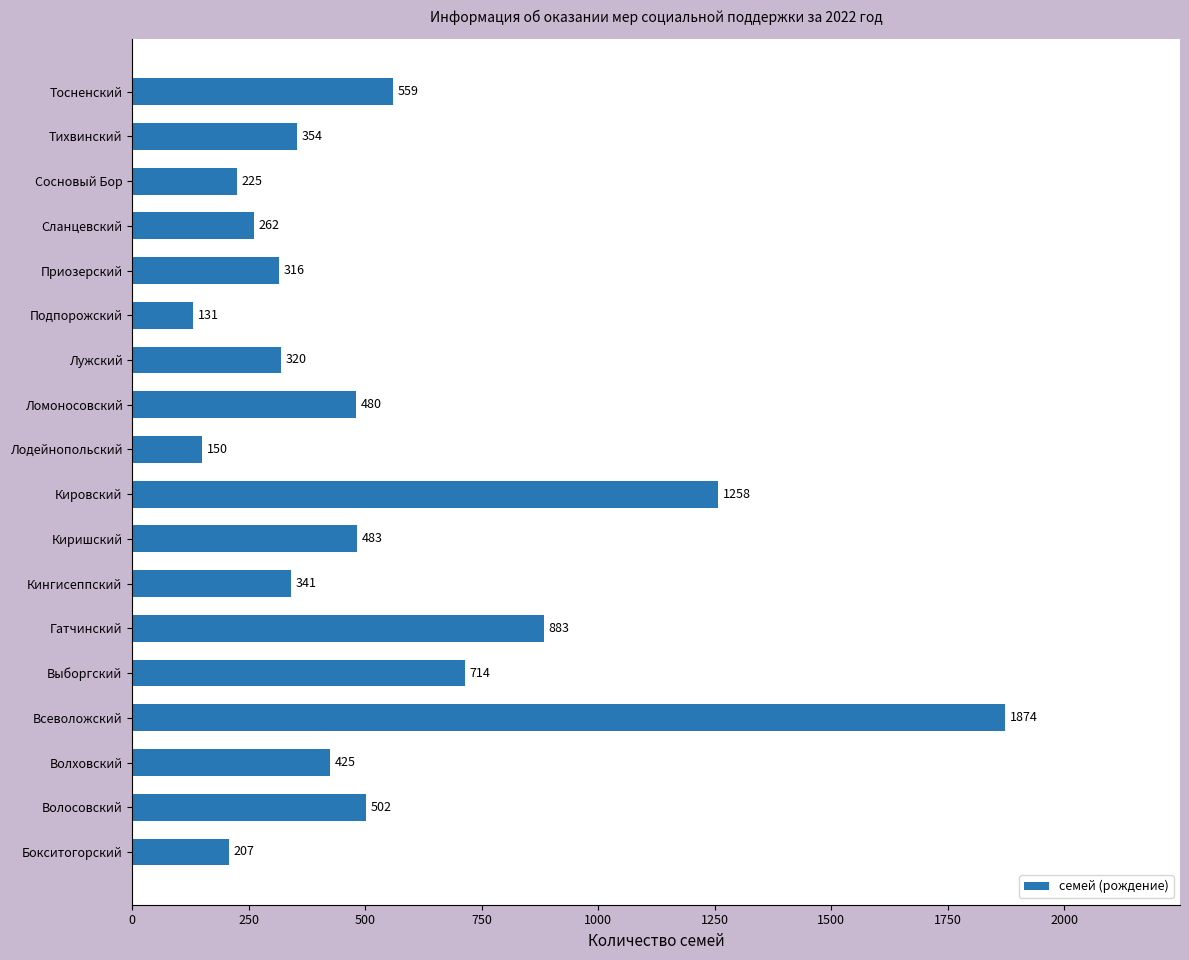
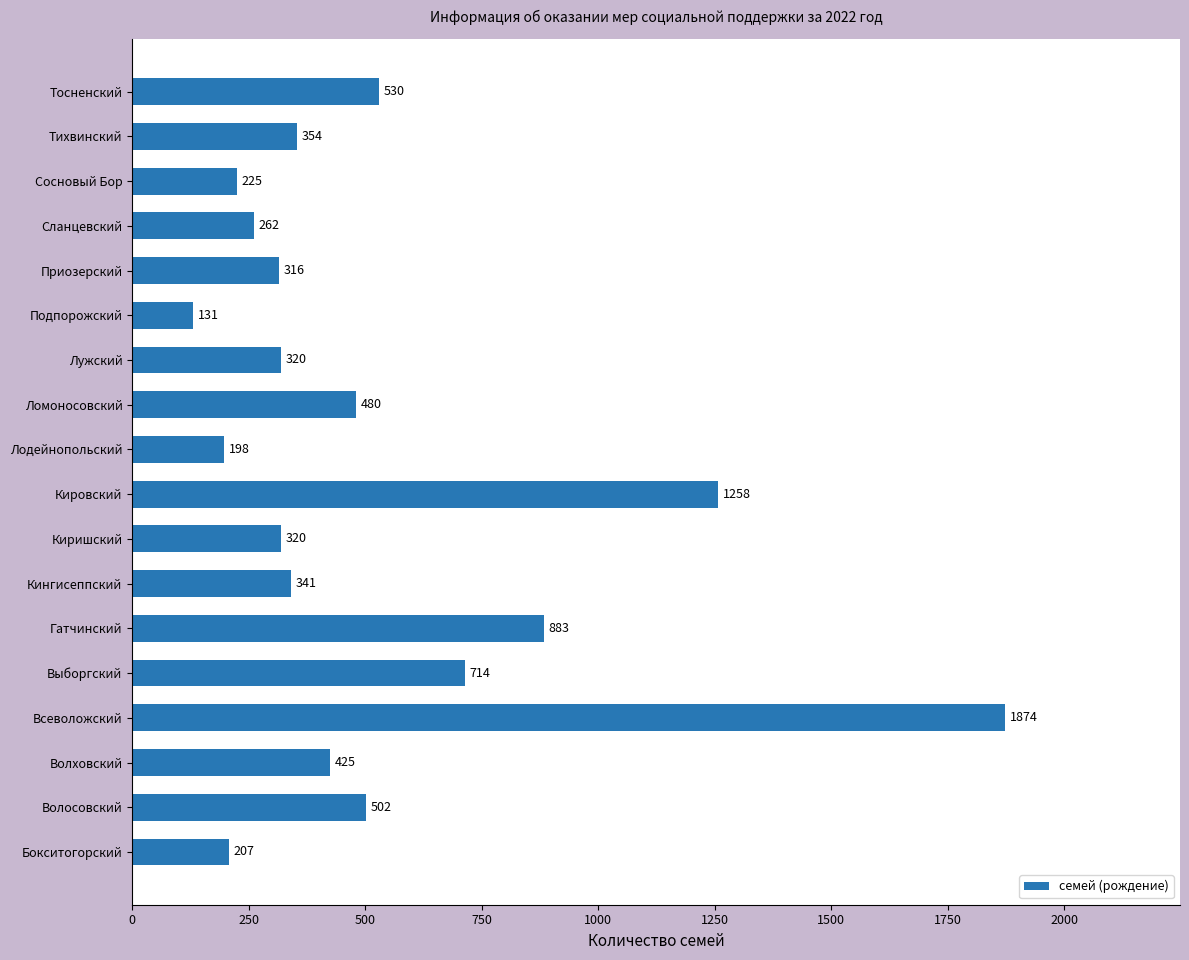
Тосненский: 559 -> 530
Лодейнопольский: 150 -> 198
Киришский: 483 -> 320
